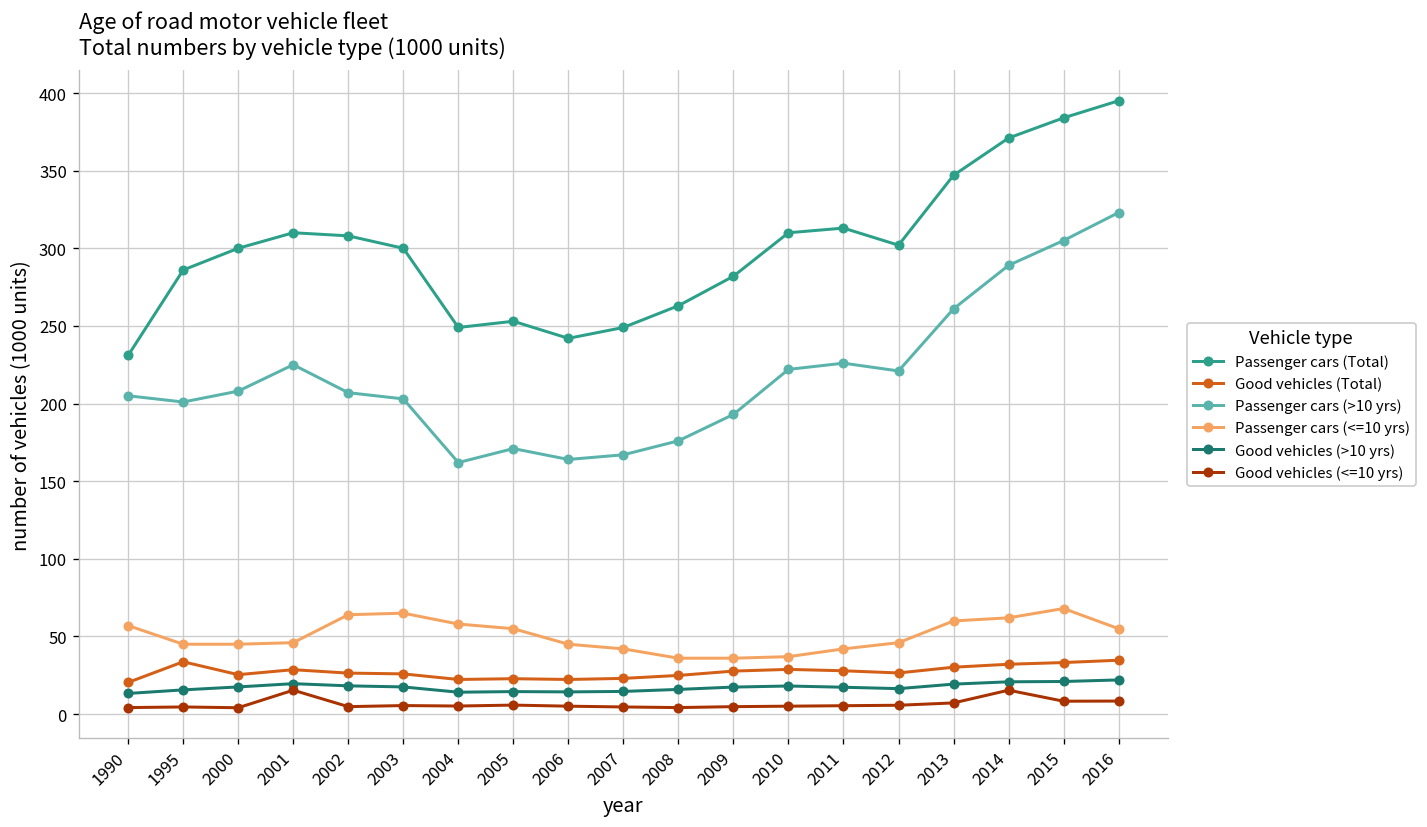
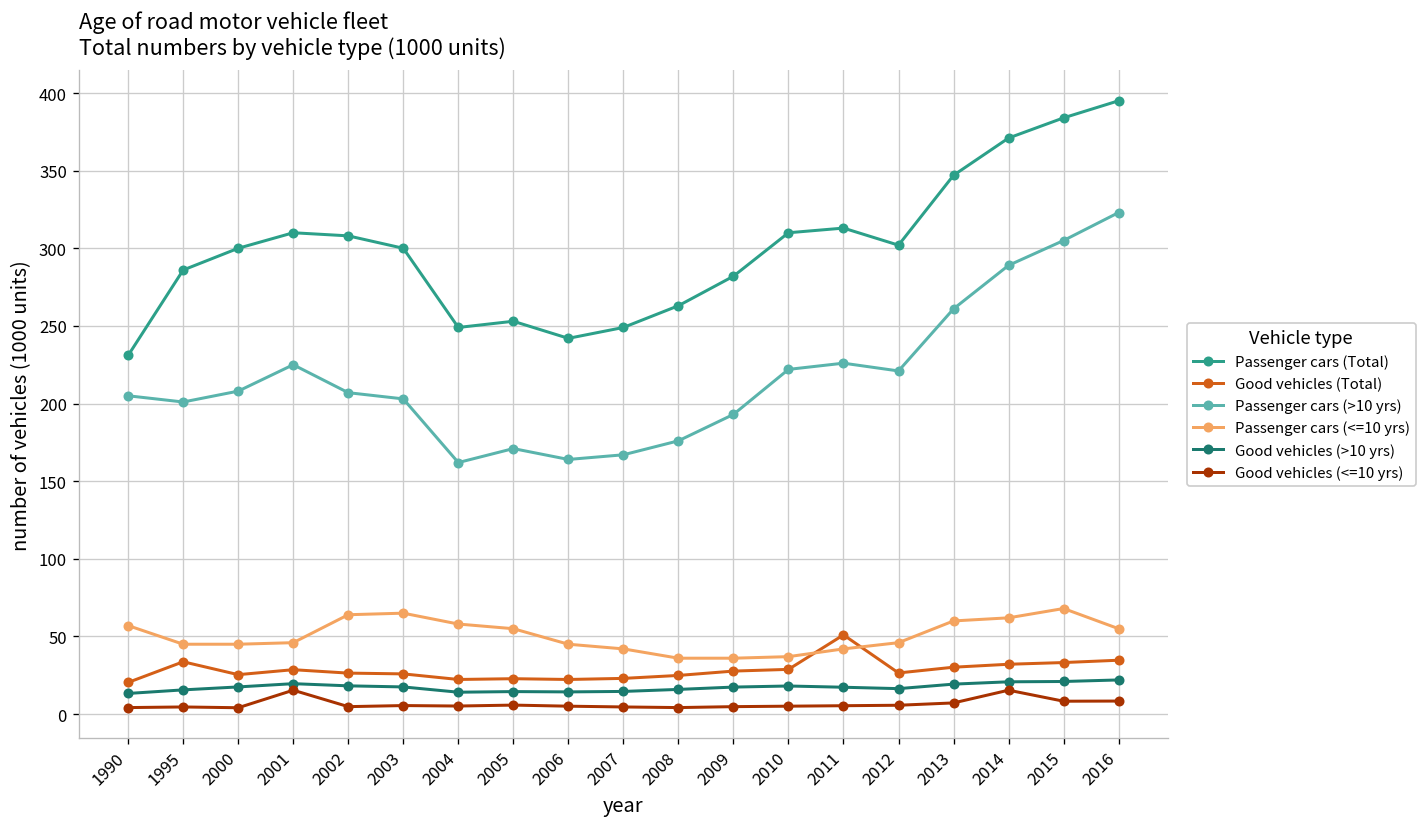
Good vehicles (Total), 2011: 28 -> 51
